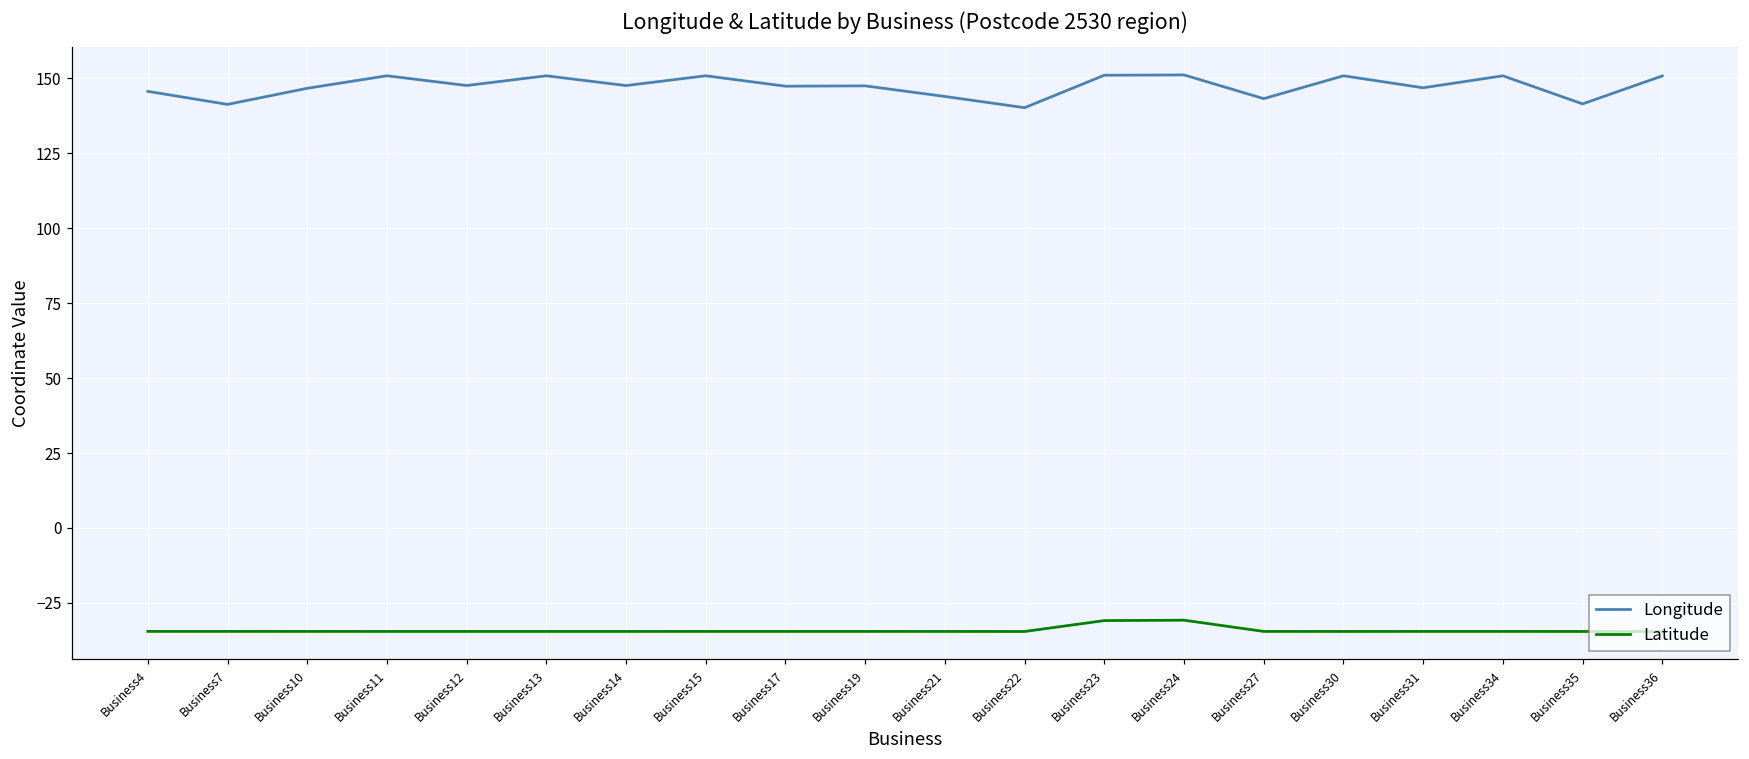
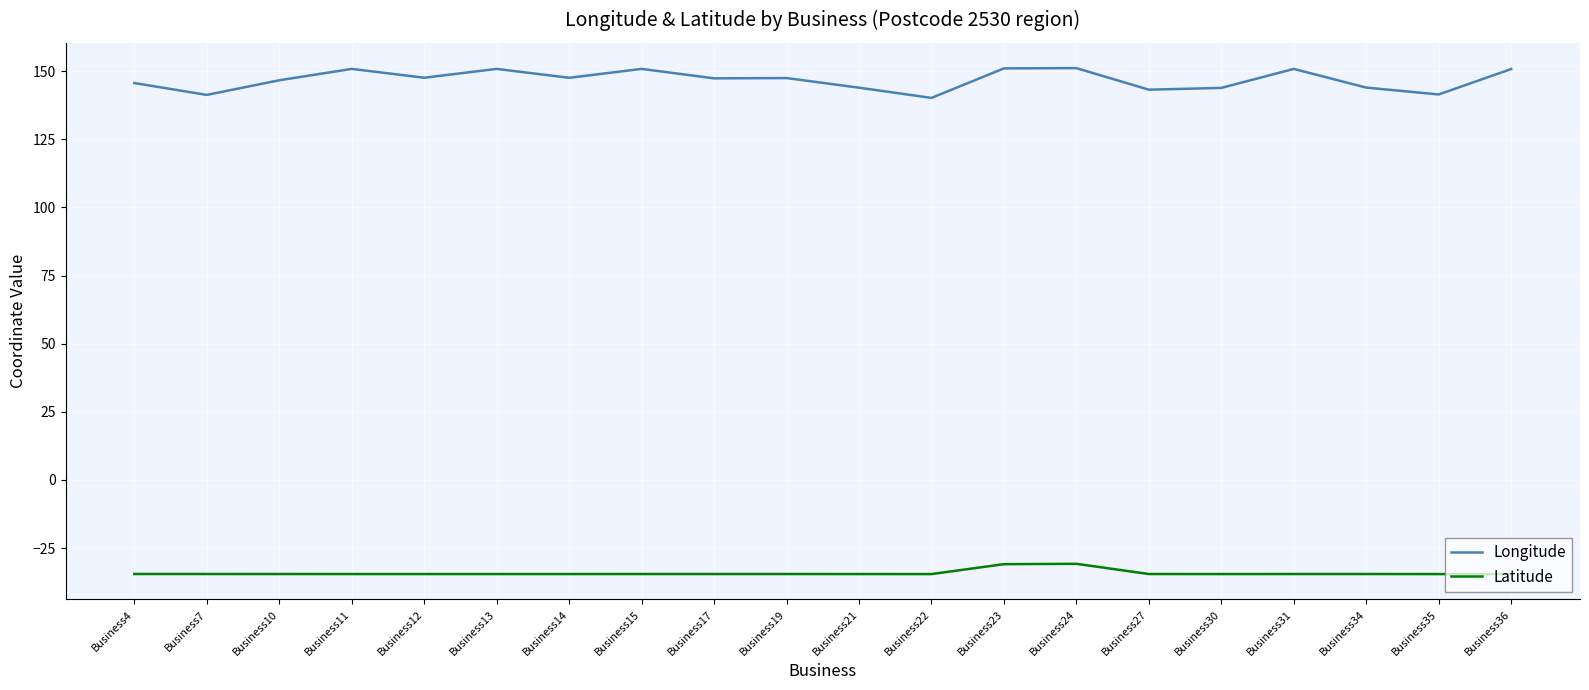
Longitude, Business30: 151 -> 144
Longitude, Business31: 147 -> 151
Longitude, Business34: 151 -> 144
